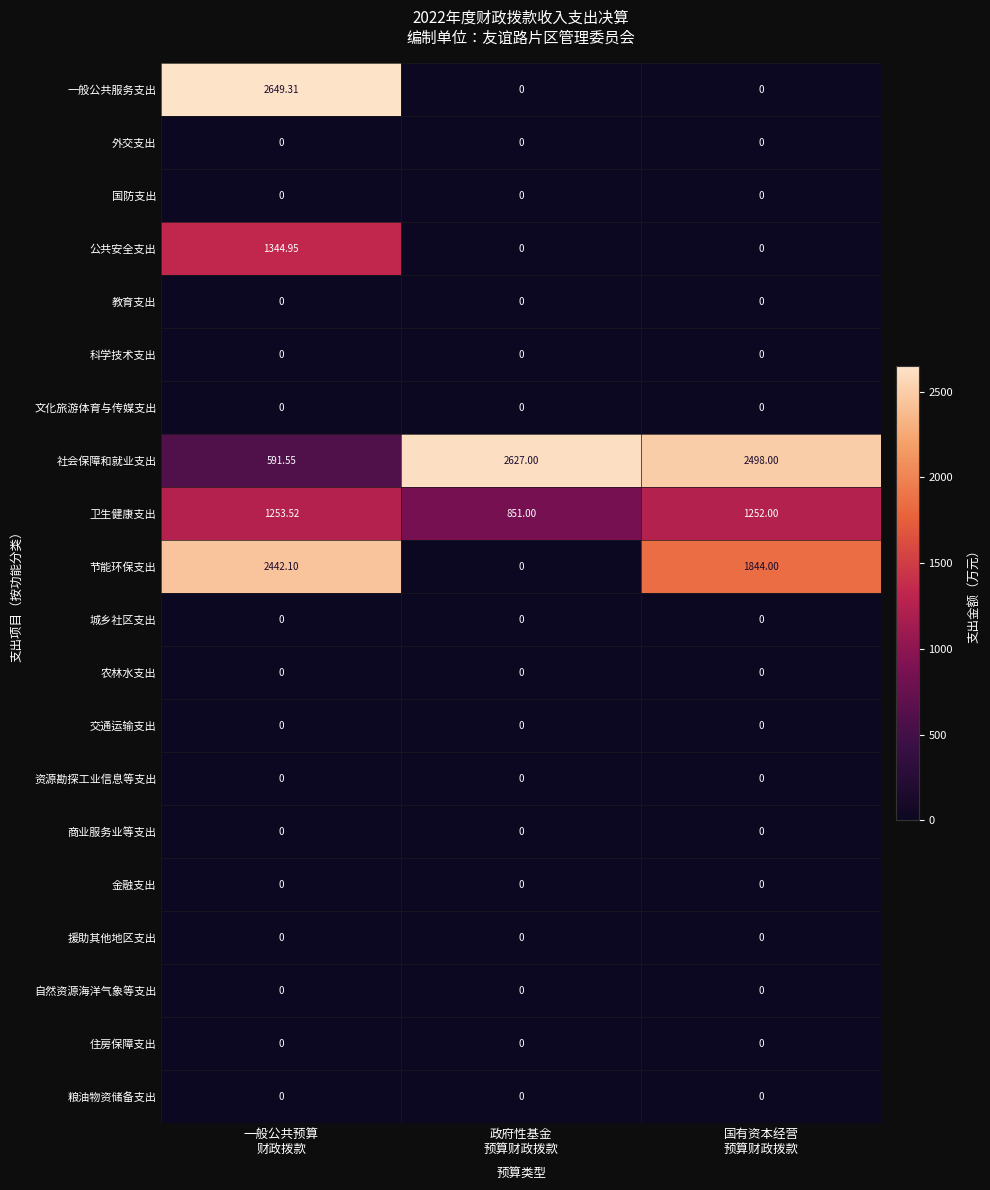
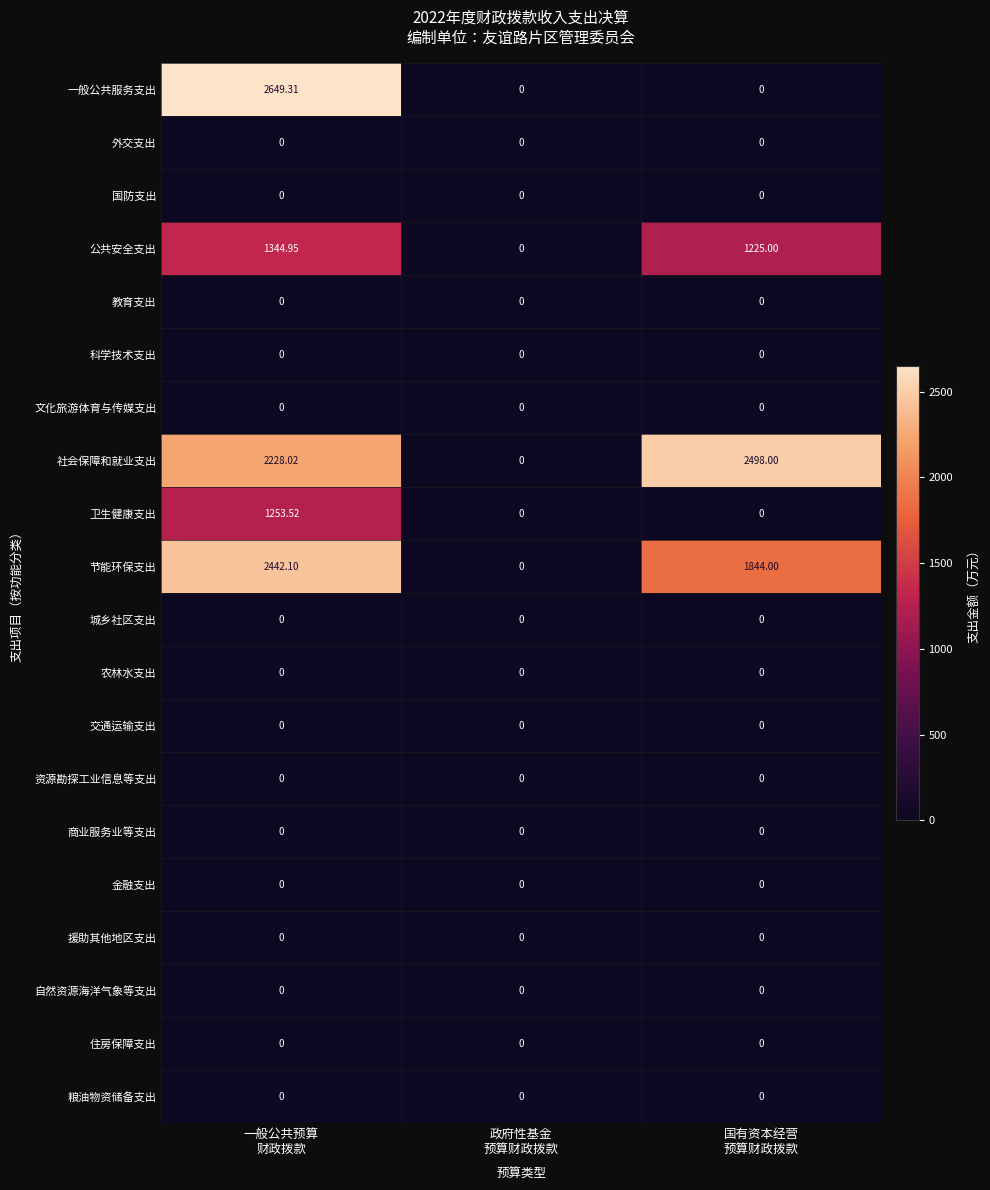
公共安全支出, 国有资本经营 预算财政拨款: 0 -> 1225.00
社会保障和就业支出, 一般公共预算 财政拨款: 591.55 -> 2228.02
社会保障和就业支出, 政府性基金 预算财政拨款: 2627.00 -> 0
卫生健康支出, 政府性基金 预算财政拨款: 851.00 -> 0
卫生健康支出, 国有资本经营 预算财政拨款: 1252.00 -> 0
